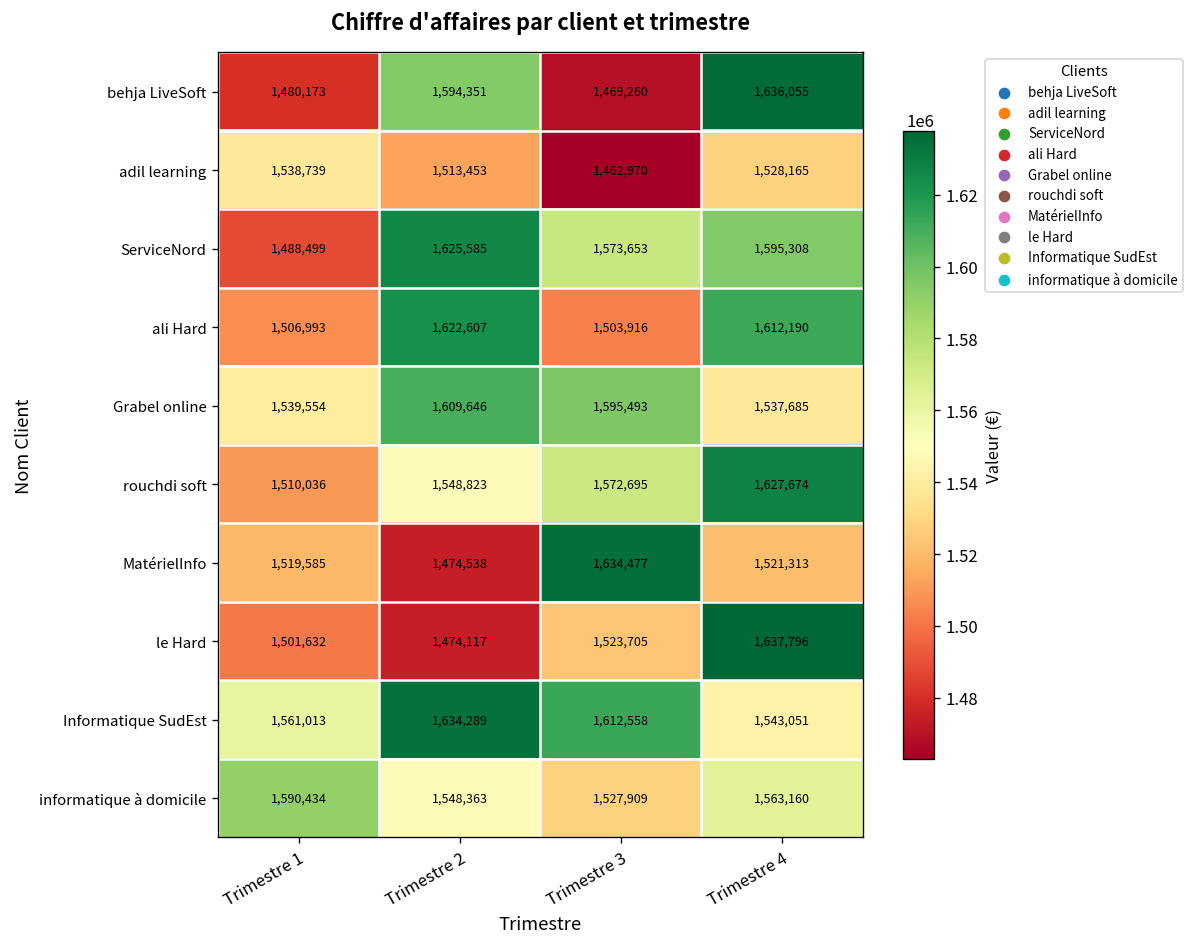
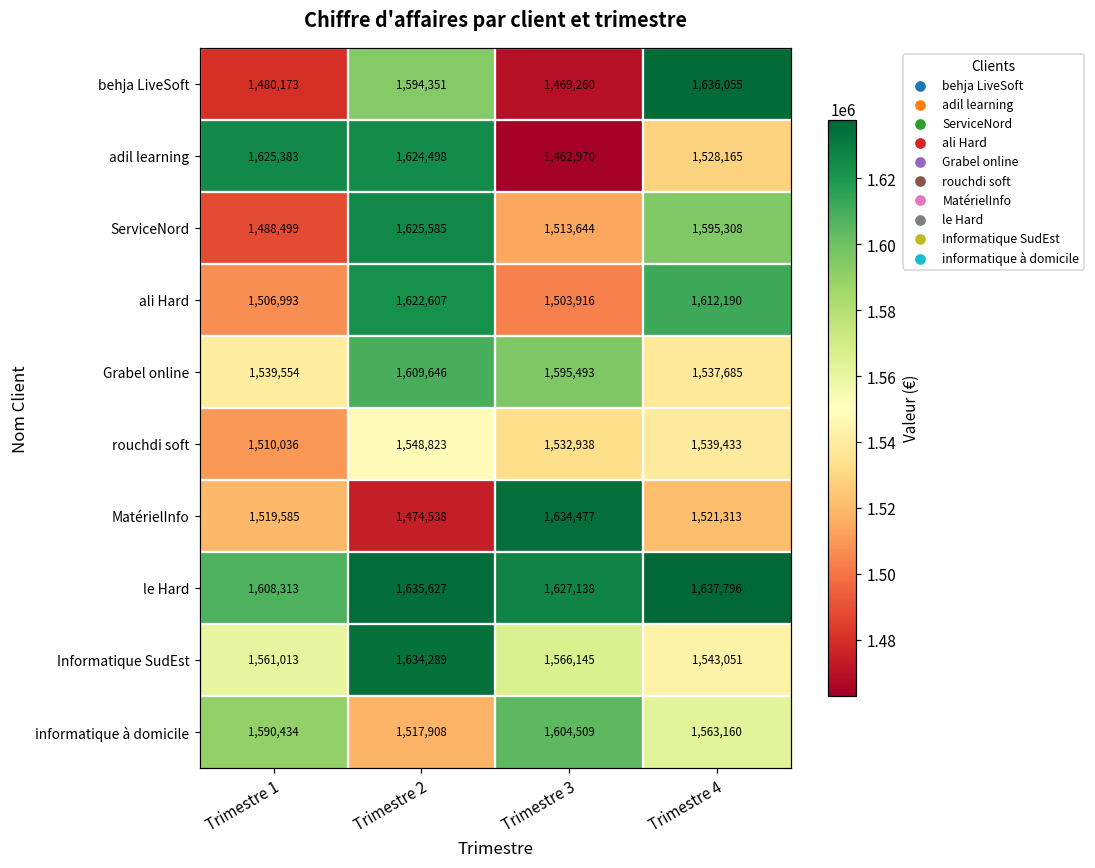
adil learning, Trimestre 1: 1,538,739 -> 1,625,383
adil learning, Trimestre 2: 1,513,453 -> 1,624,498
ServiceNord, Trimestre 3: 1,573,653 -> 1,513,644
rouchdi soft, Trimestre 3: 1,572,695 -> 1,532,938
rouchdi soft, Trimestre 4: 1,627,674 -> 1,539,433
le Hard, Trimestre 1: 1,501,632 -> 1,608,313
le Hard, Trimestre 2: 1,474,117 -> 1,635,627
le Hard, Trimestre 3: 1,523,705 -> 1,627,138
Informatique SudEst, Trimestre 3: 1,612,558 -> 1,566,145
informatique à domicile, Trimestre 2: 1,548,363 -> 1,517,908
informatique à domicile, Trimestre 3: 1,527,909 -> 1,604,509
